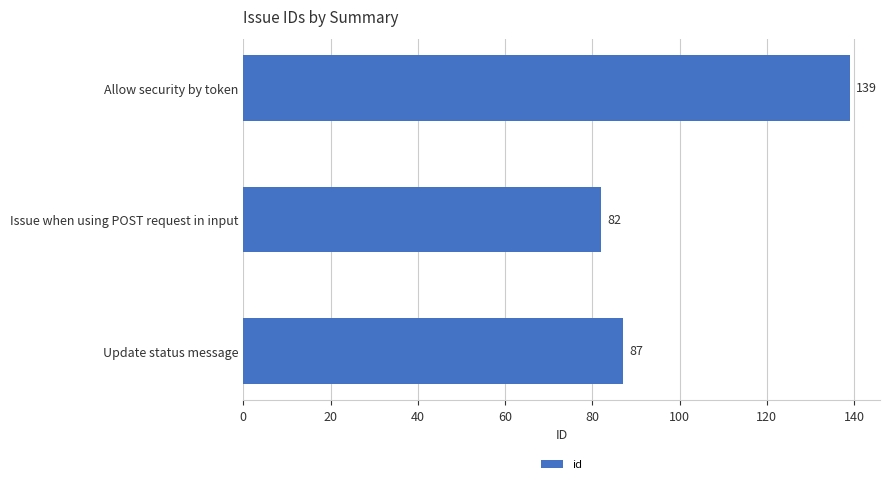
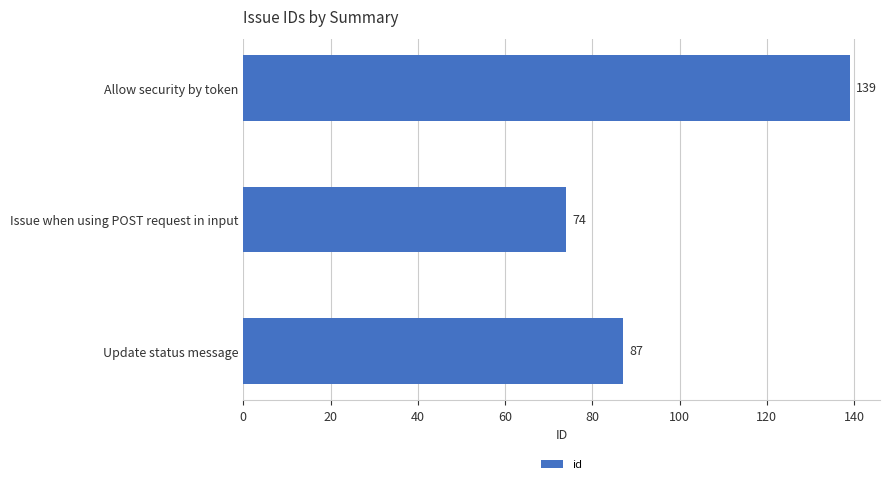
Issue when using POST request in input: 82 -> 74
